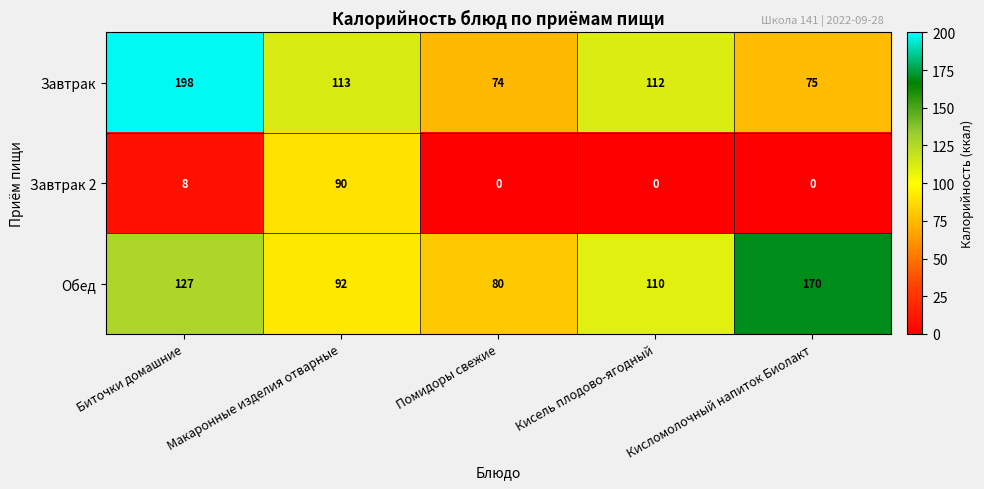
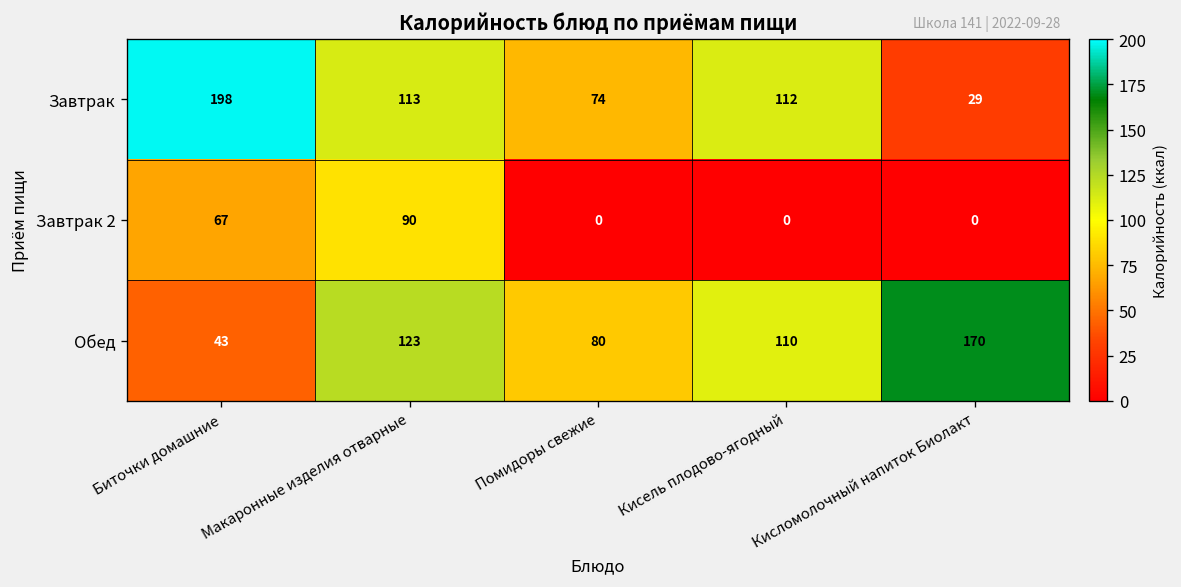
Завтрак, Кисломолочный напиток Биолакт: 75 -> 29
Завтрак 2, Биточки домашние: 8 -> 67
Обед, Биточки домашние: 127 -> 43
Обед, Макаронные изделия отварные: 92 -> 123
